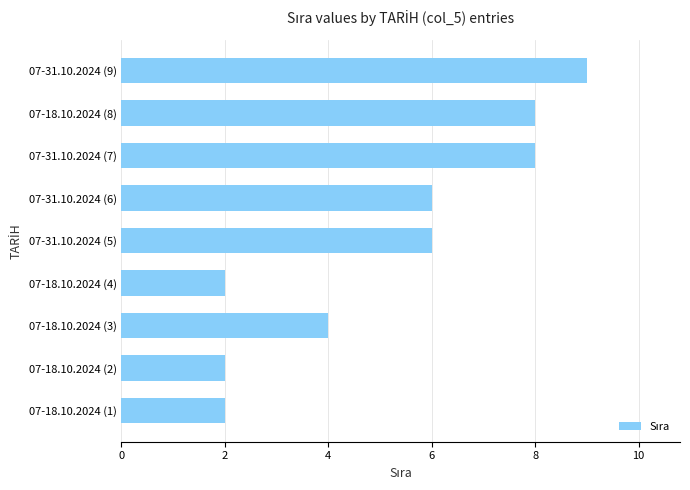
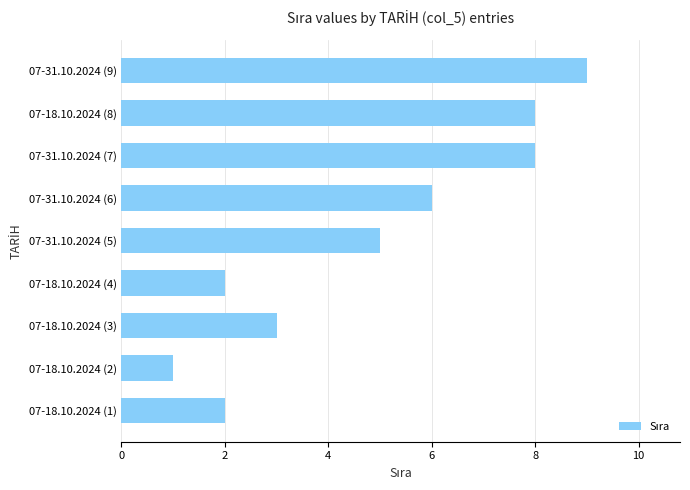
07-31.10.2024 (5): 6 -> 5
07-18.10.2024 (3): 4 -> 3
07-18.10.2024 (2): 2 -> 1
